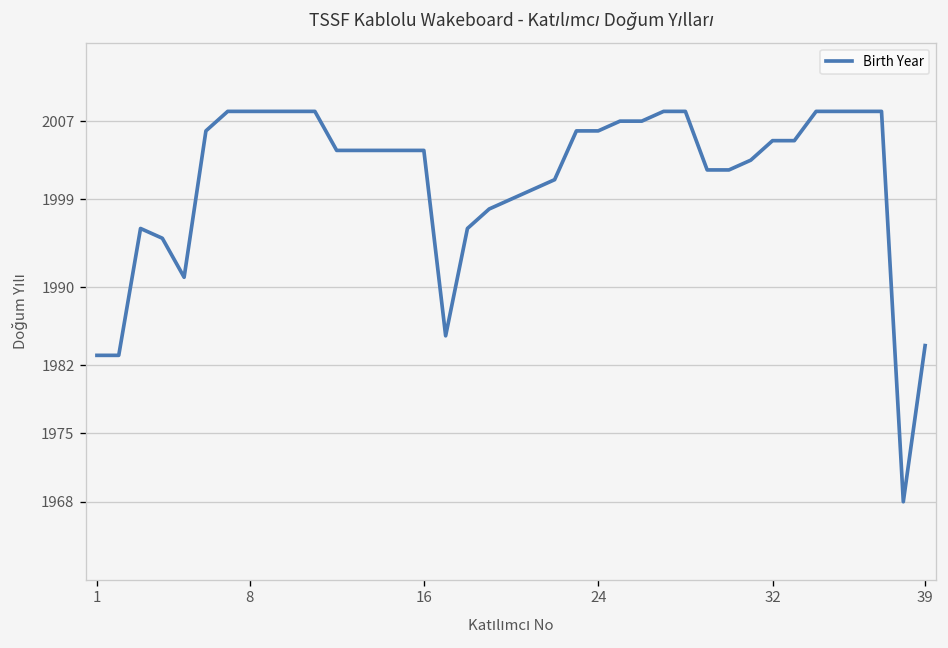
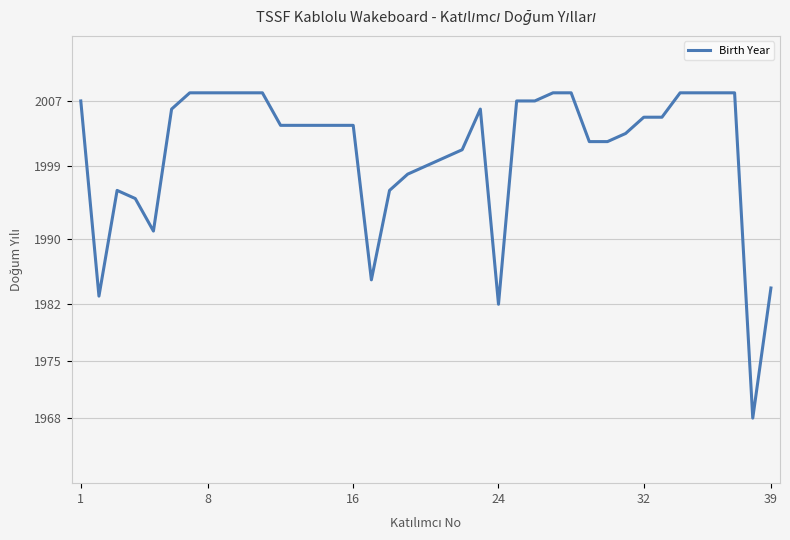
1: 1983 -> 2007
24: 2006 -> 1982
